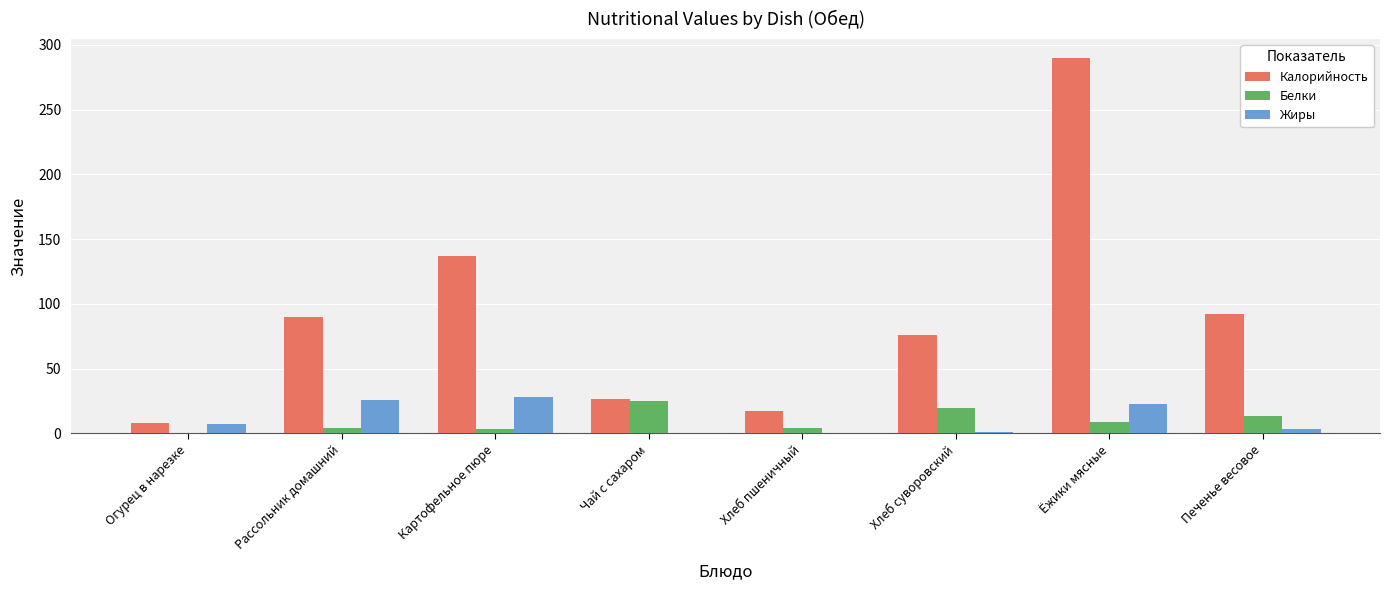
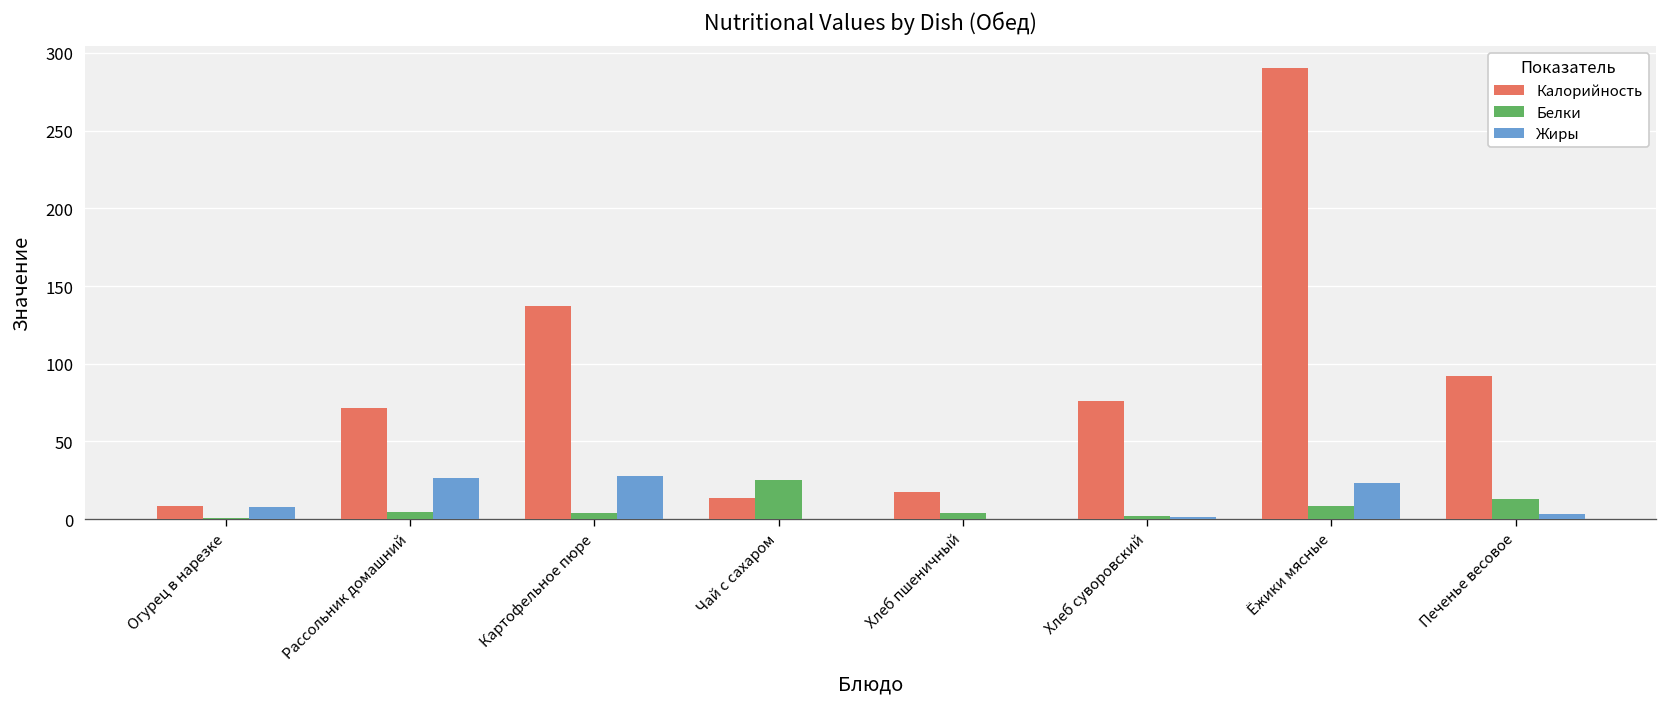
Калорийность, Рассольник домашний: 90 -> 72
Калорийность, Чай с сахаром: 27 -> 14
Белки, Хлеб суворовский: 20 -> 2
